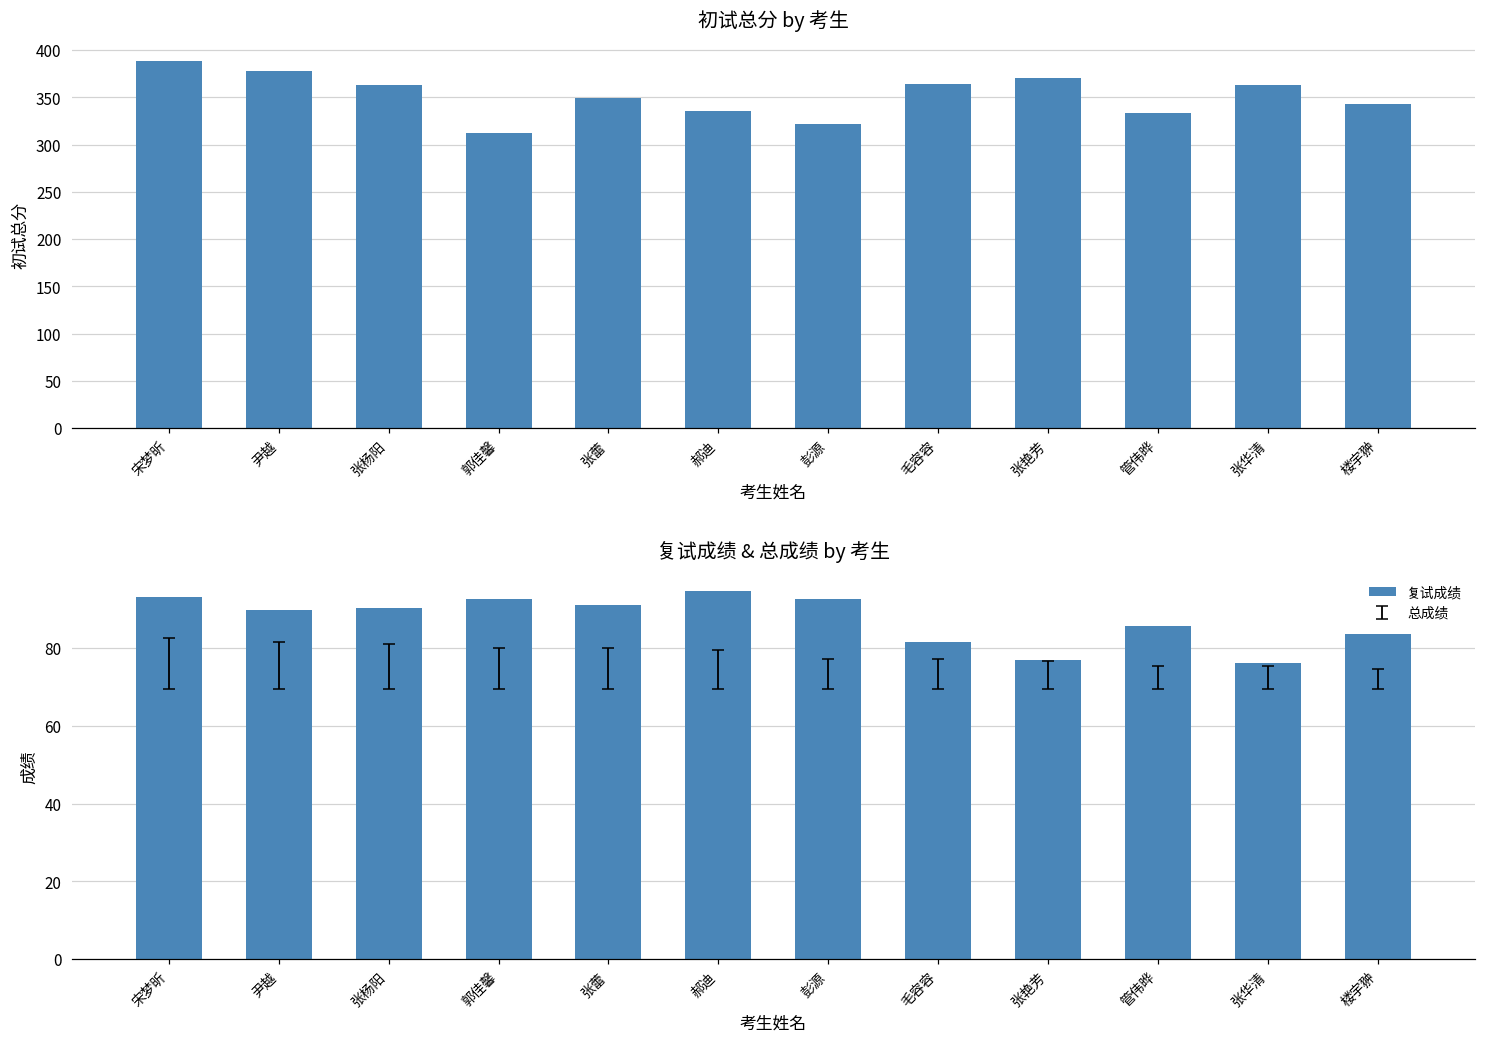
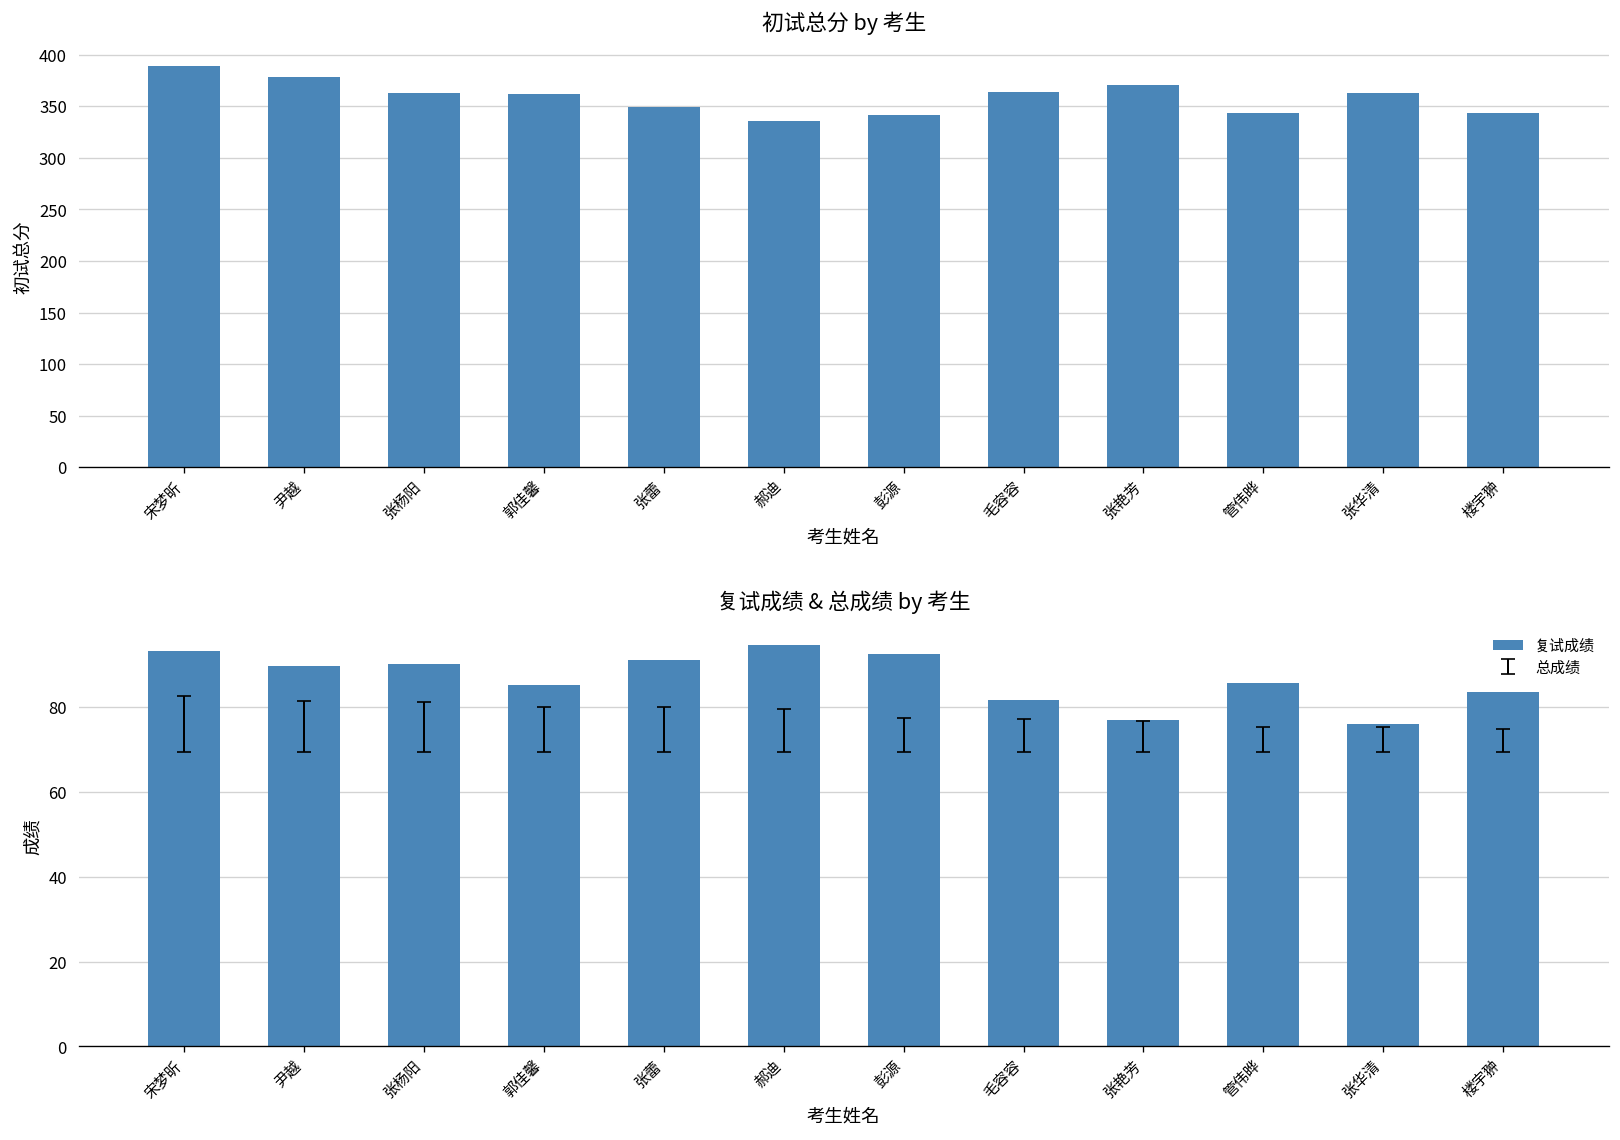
初试总分 by 考生, 郭佳馨: 310 -> 360
初试总分 by 考生, 彭源: 320 -> 340
初试总分 by 考生, 管伟晔: 330 -> 340
复试成绩 & 总成绩 by 考生, 复试成绩, 郭佳馨: 93 -> 85
